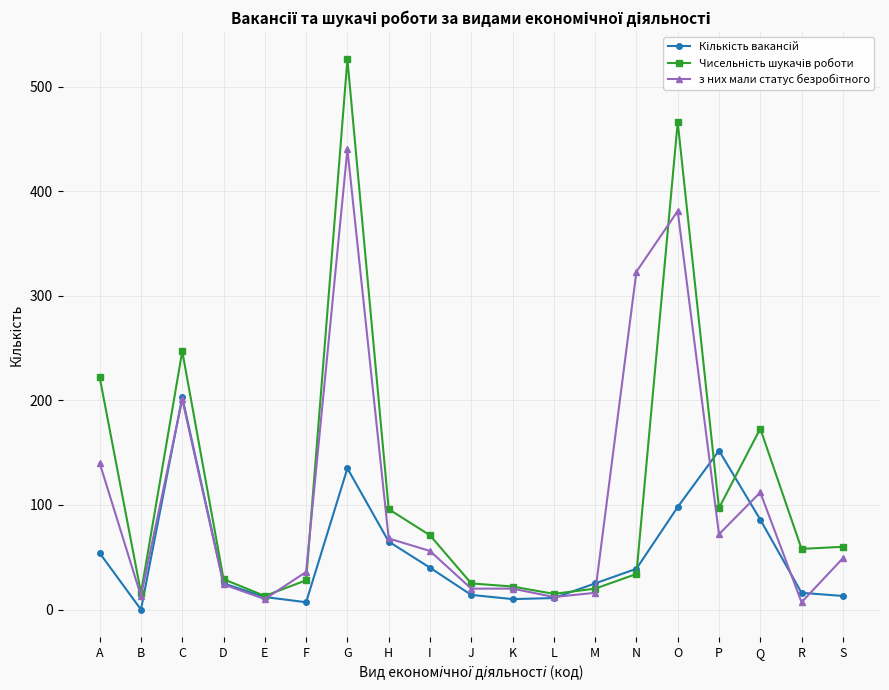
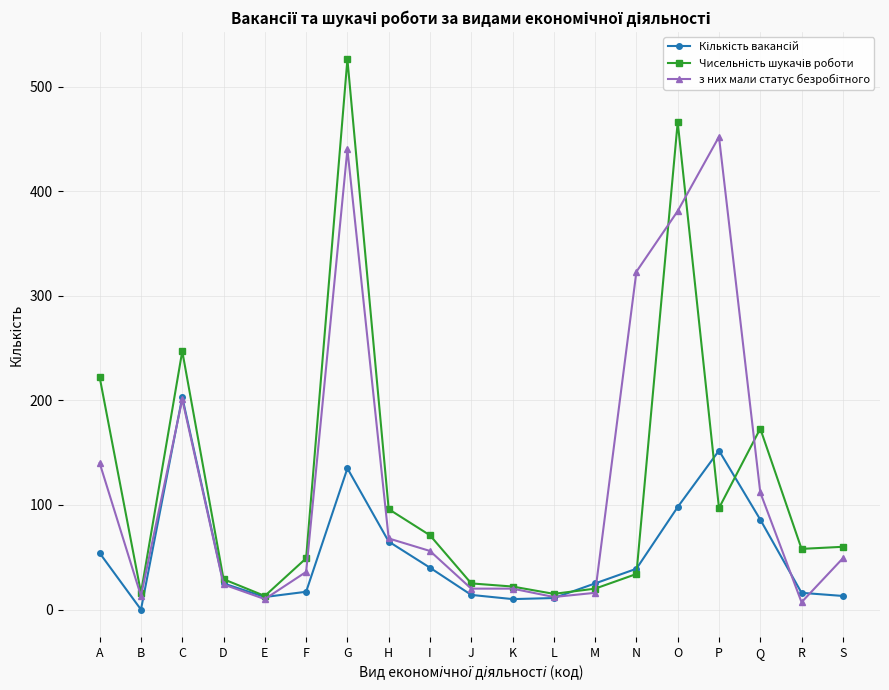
Кількість вакансій, F: 7 -> 17
Чисельність шукачів роботи, F: 28 -> 49
з них мали статус безробітного, P: 72 -> 452
